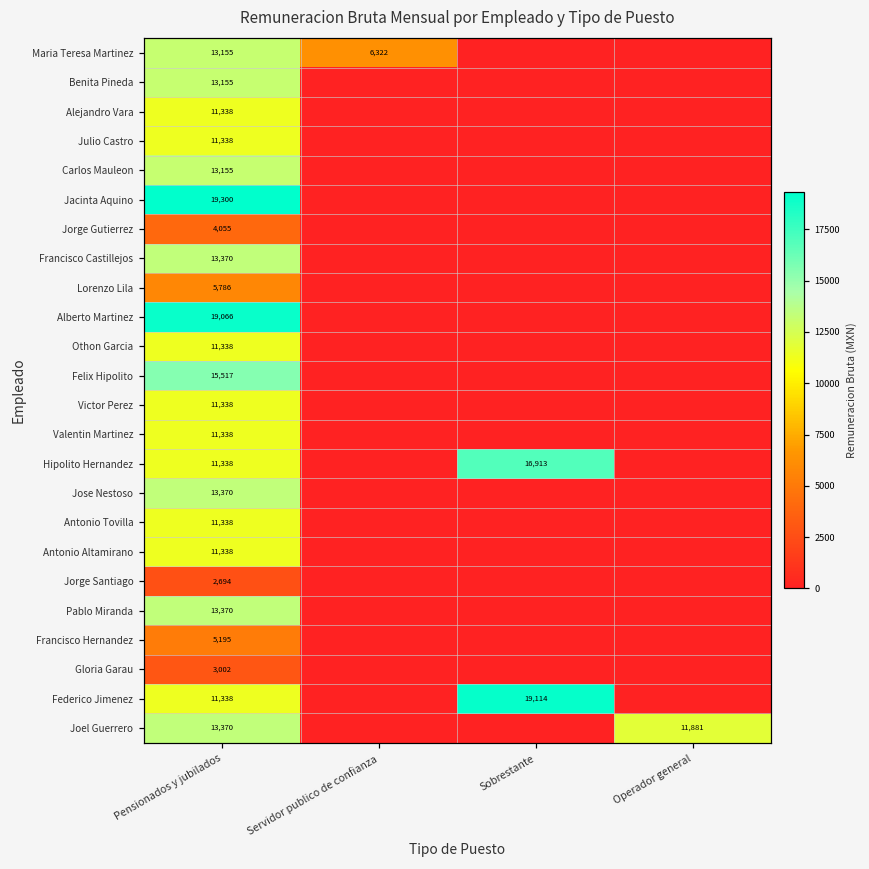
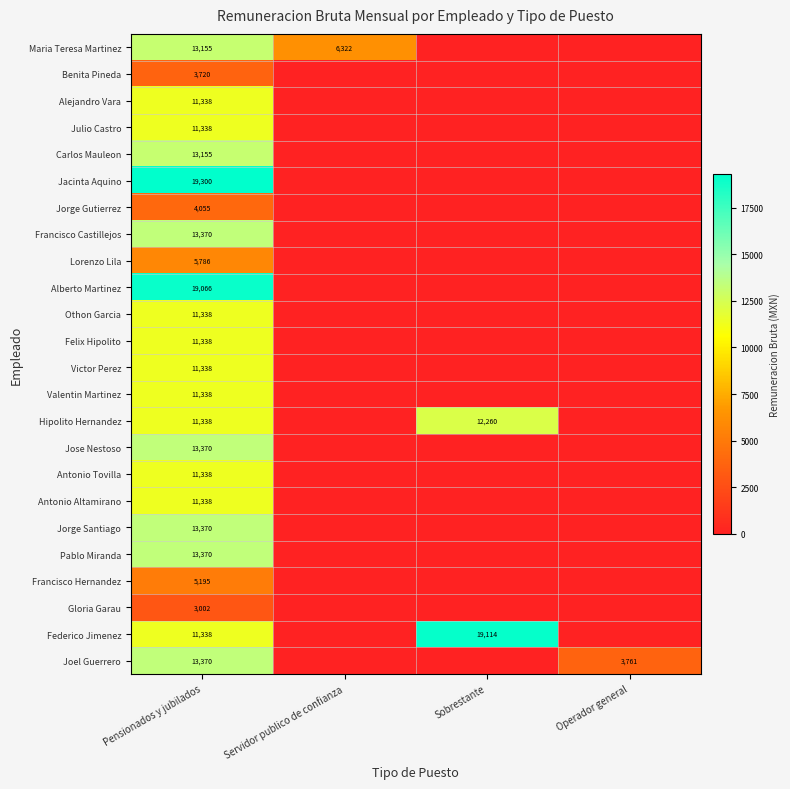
Benita Pineda, Pensionados y jubilados: 13,155 -> 3,720
Felix Hipolito, Pensionados y jubilados: 15,517 -> 11,338
Hipolito Hernandez, Sobrestante: 16,913 -> 12,260
Jorge Santiago, Pensionados y jubilados: 2,694 -> 13,370
Joel Guerrero, Operador general: 11,881 -> 3,761
